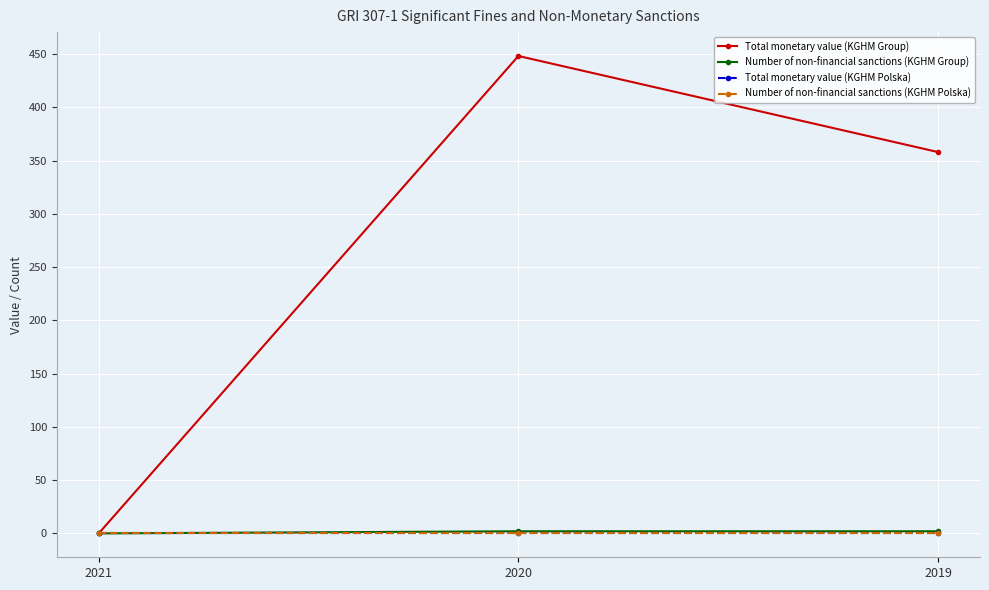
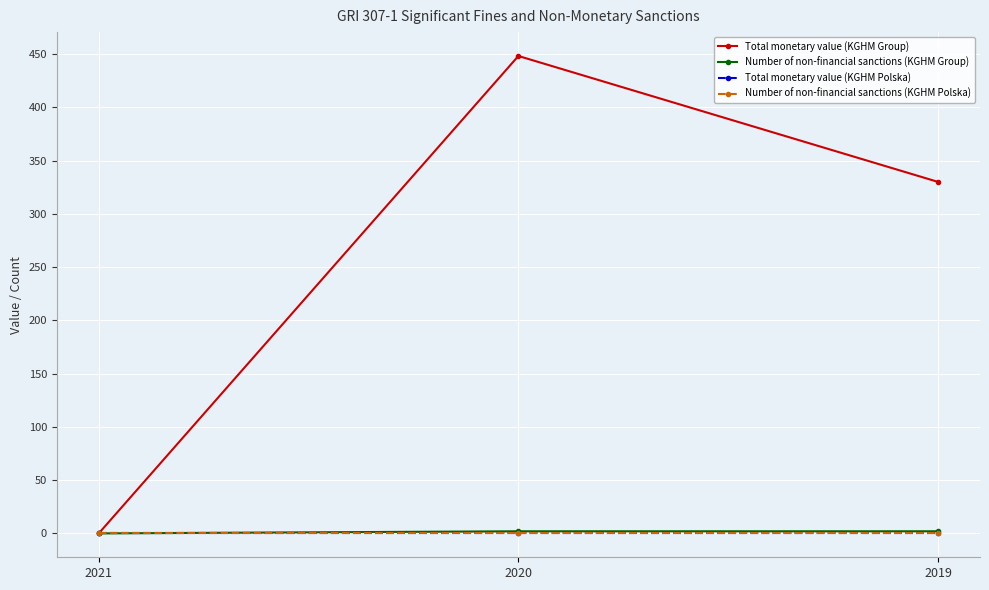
Total monetary value (KGHM Group), 2019: 358 -> 330
